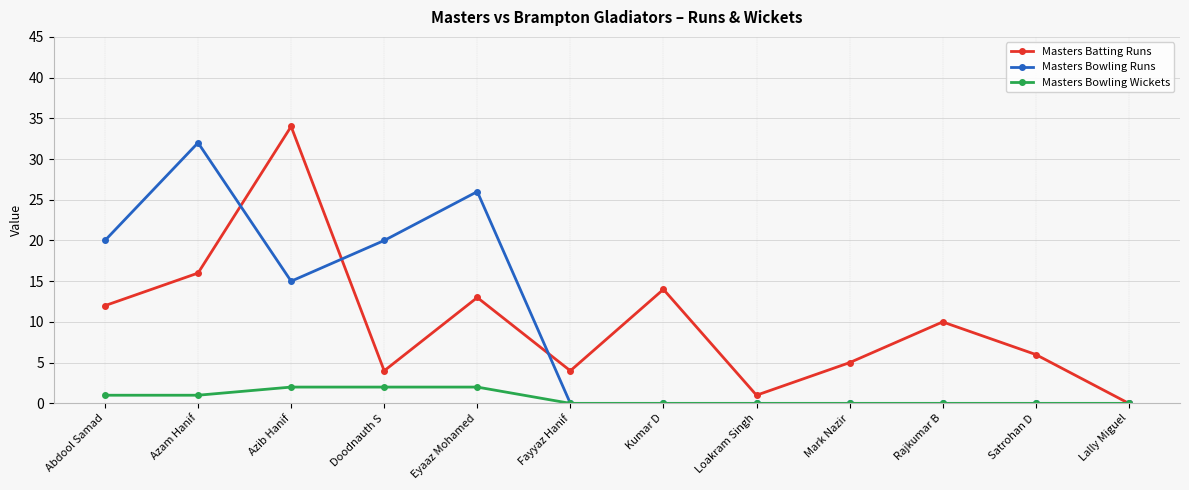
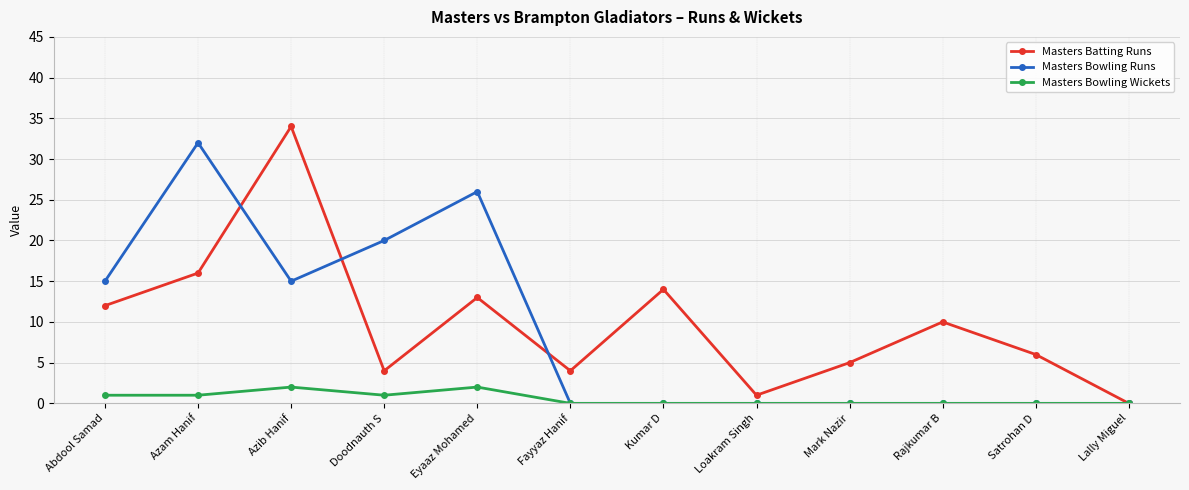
Masters Bowling Runs, Abdool Samad: 20 -> 15
Masters Bowling Wickets, Doodnauth S: 2 -> 1
